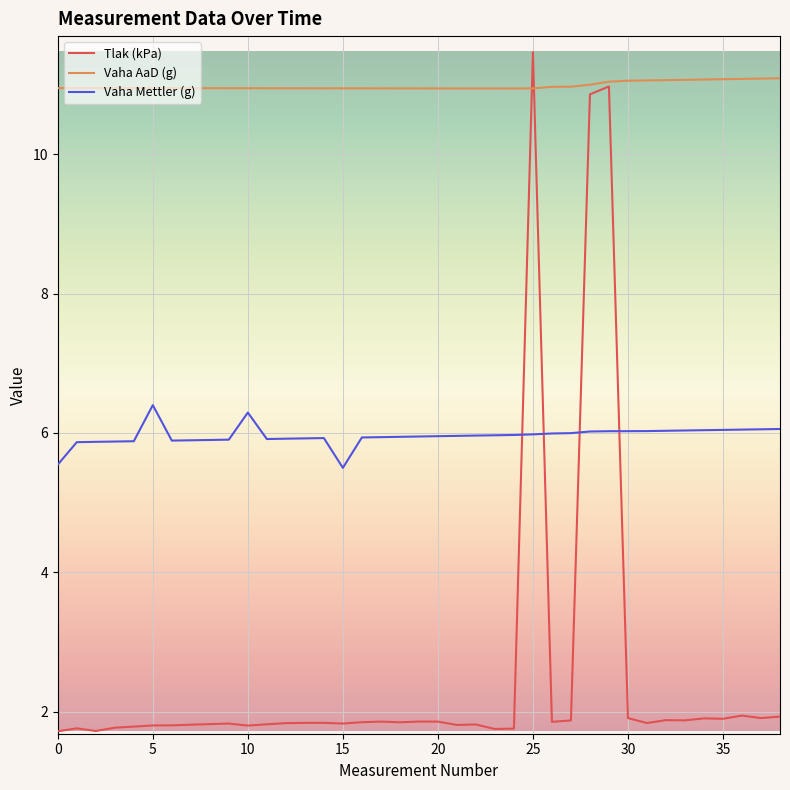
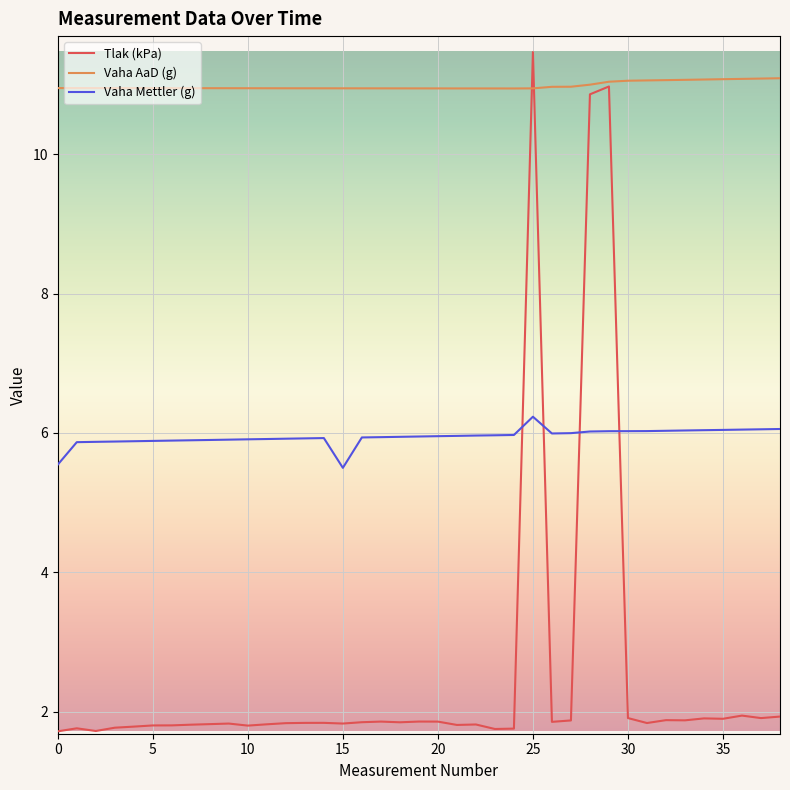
Vaha Mettler (g), 5: 6.4 -> 5.9
Vaha Mettler (g), 10: 6.3 -> 5.9
Vaha Mettler (g), 25: 6.0 -> 6.2
